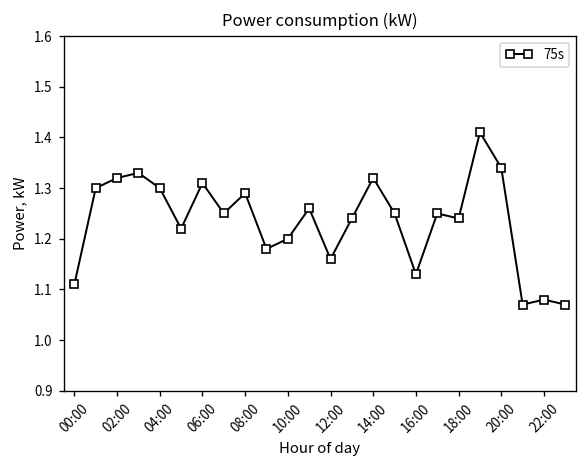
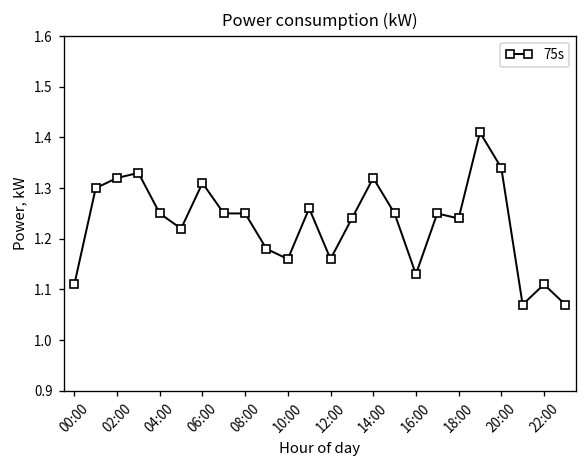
04:00: 1.30 -> 1.25
08:00: 1.29 -> 1.25
10:00: 1.20 -> 1.16
22:00: 1.08 -> 1.11
